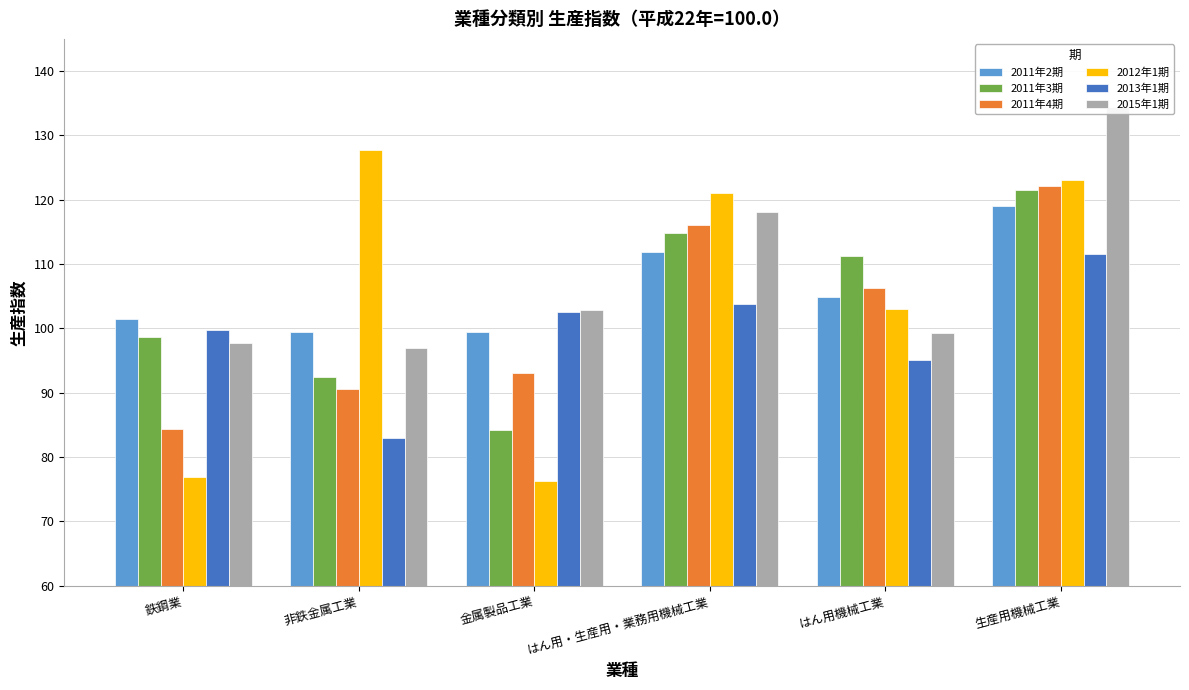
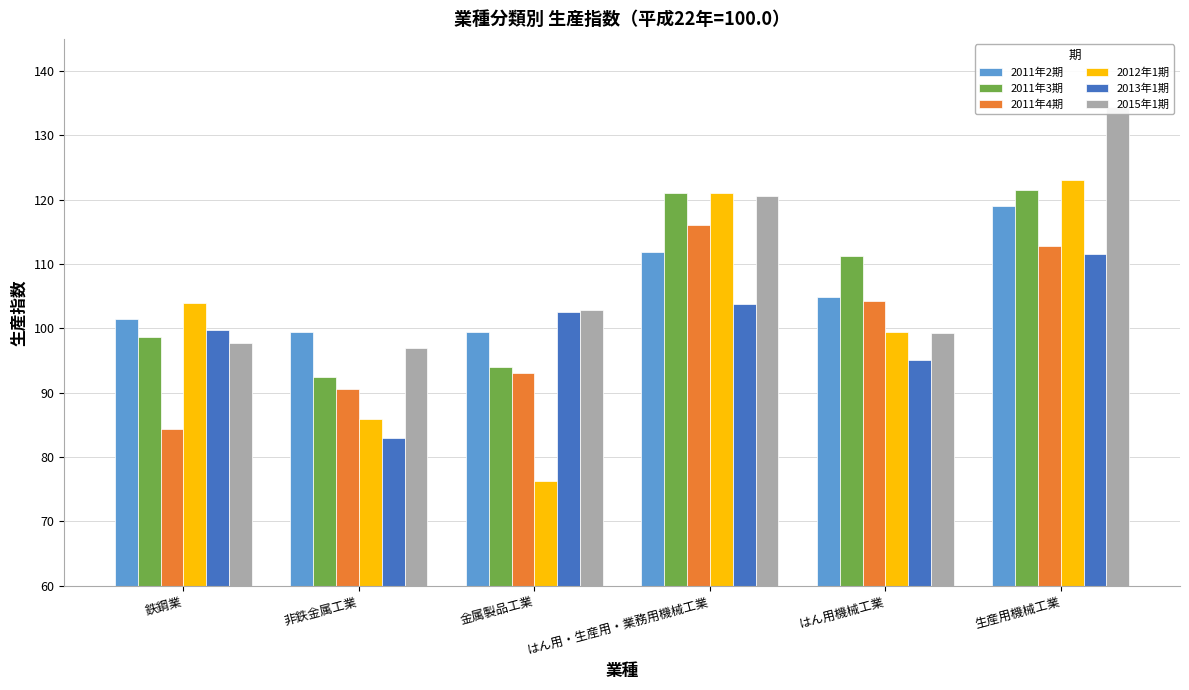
2012年1期, 鉄鋼業: 77 -> 104
2012年1期, 非鉄金属工業: 128 -> 86
2011年3期, 金属製品工業: 84 -> 94
2011年3期, はん用・生産用・業務用機械工業: 115 -> 121
2015年1期, はん用・生産用・業務用機械工業: 118 -> 121
2011年4期, はん用機械工業: 106 -> 104
2012年1期, はん用機械工業: 103 -> 99
2011年4期, 生産用機械工業: 122 -> 113
